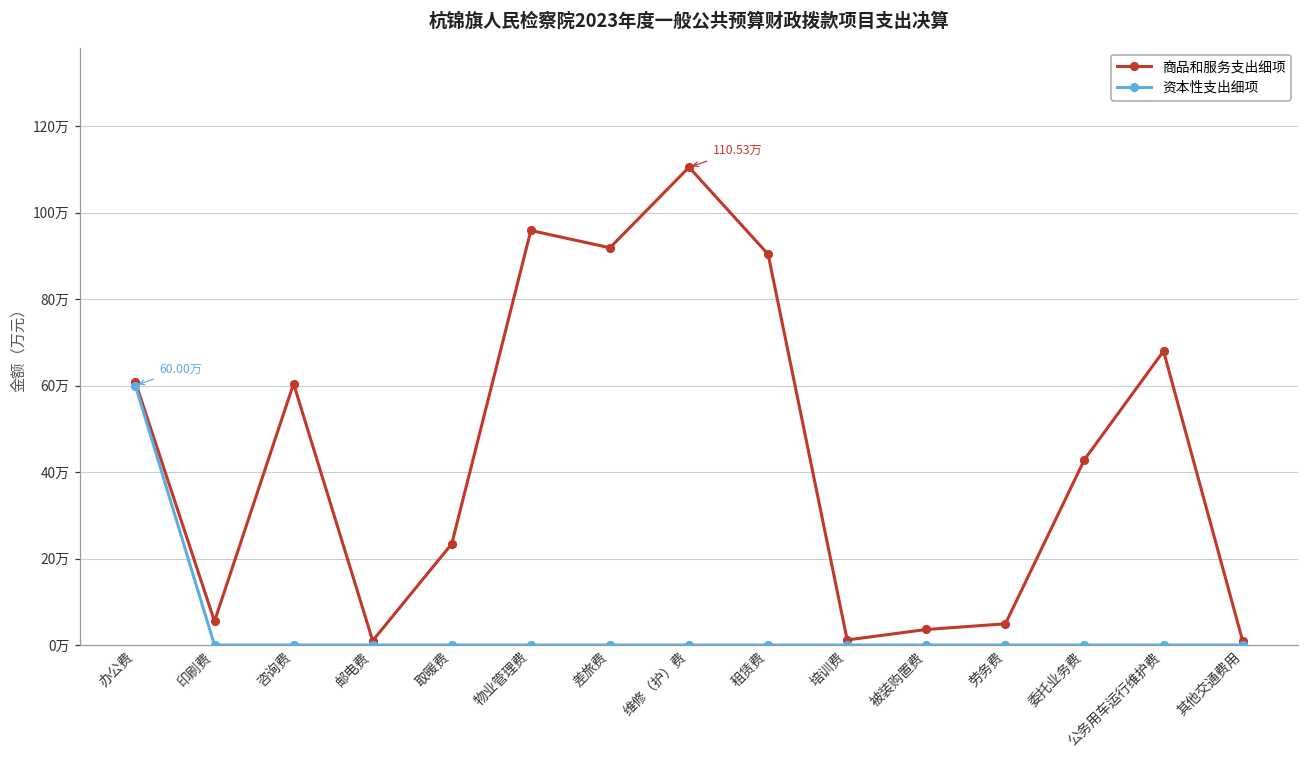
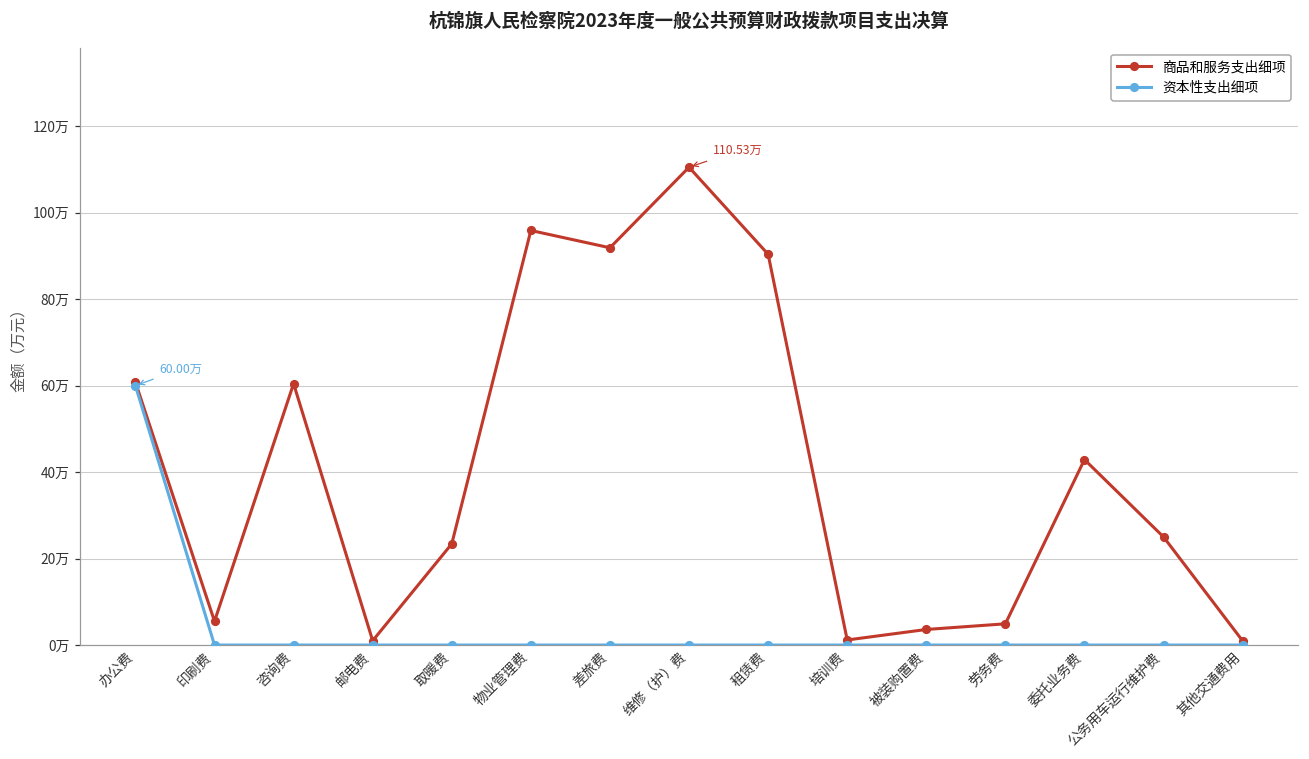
商品和服务支出细项, 公务用车运行维护费: 68万 -> 25万
